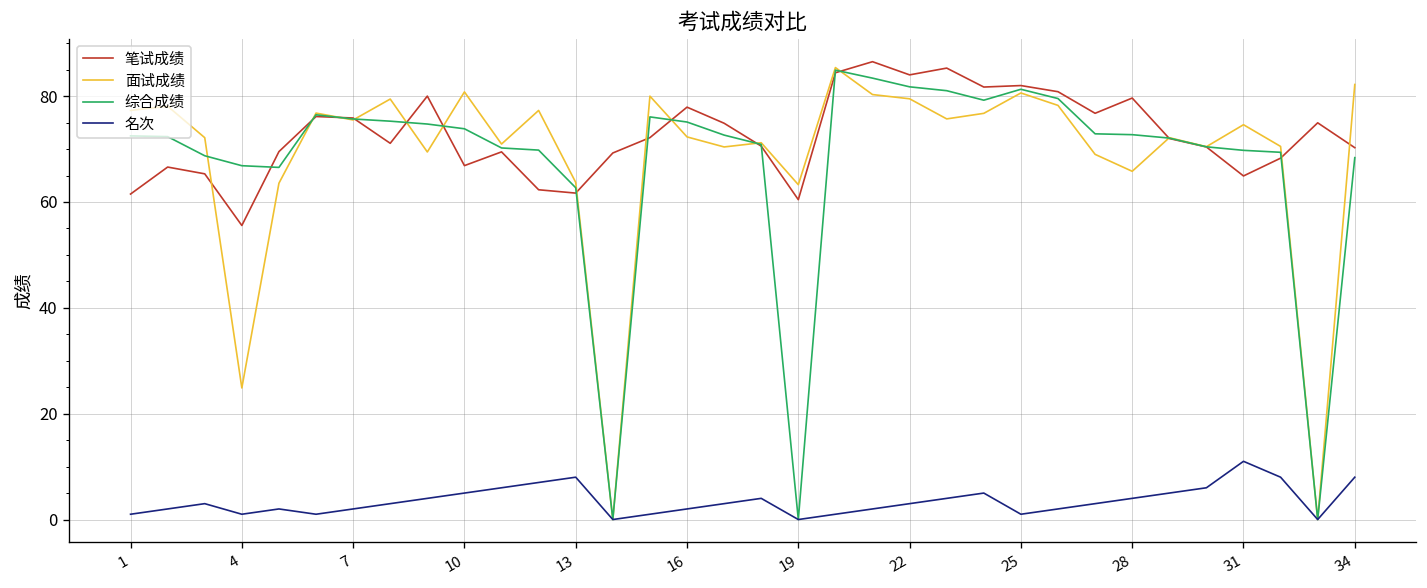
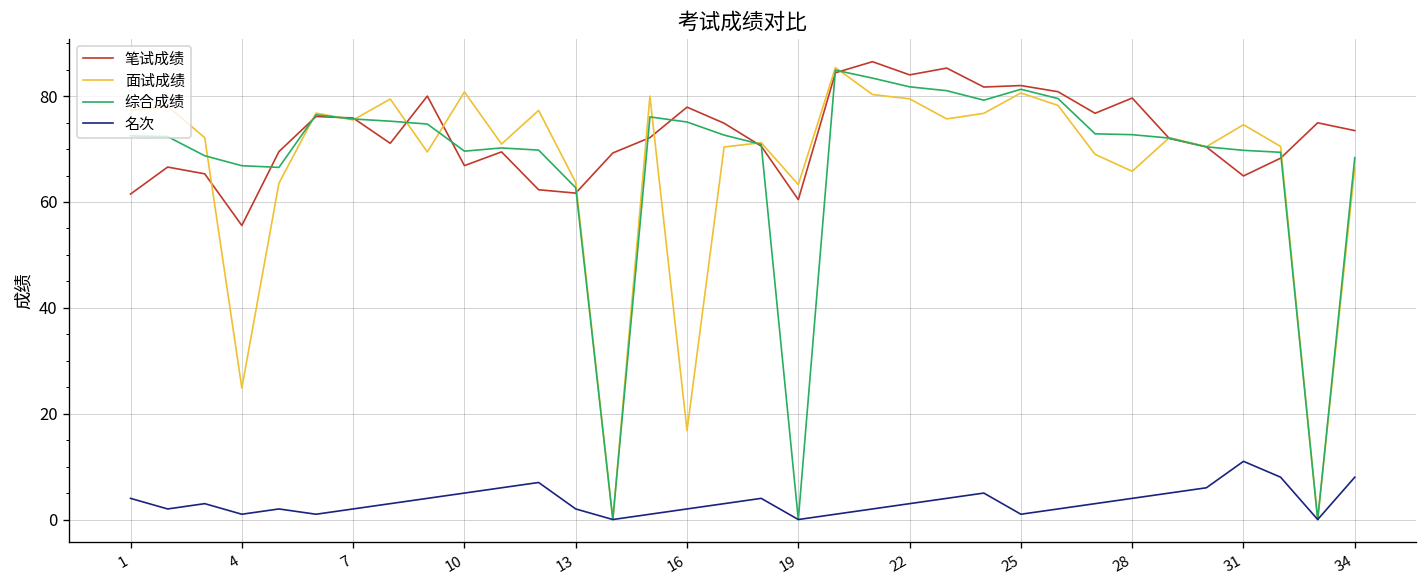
名次, 1: 1 -> 4
综合成绩, 10: 74 -> 70
名次, 13: 8 -> 2
面试成绩, 16: 72 -> 17
笔试成绩, 34: 70 -> 73
面试成绩, 34: 82 -> 67
